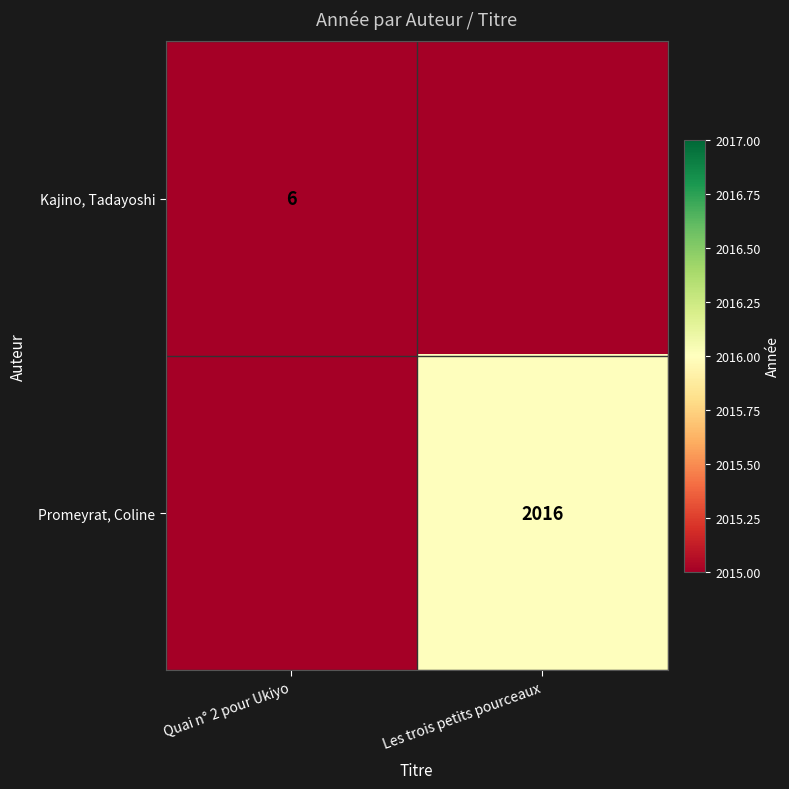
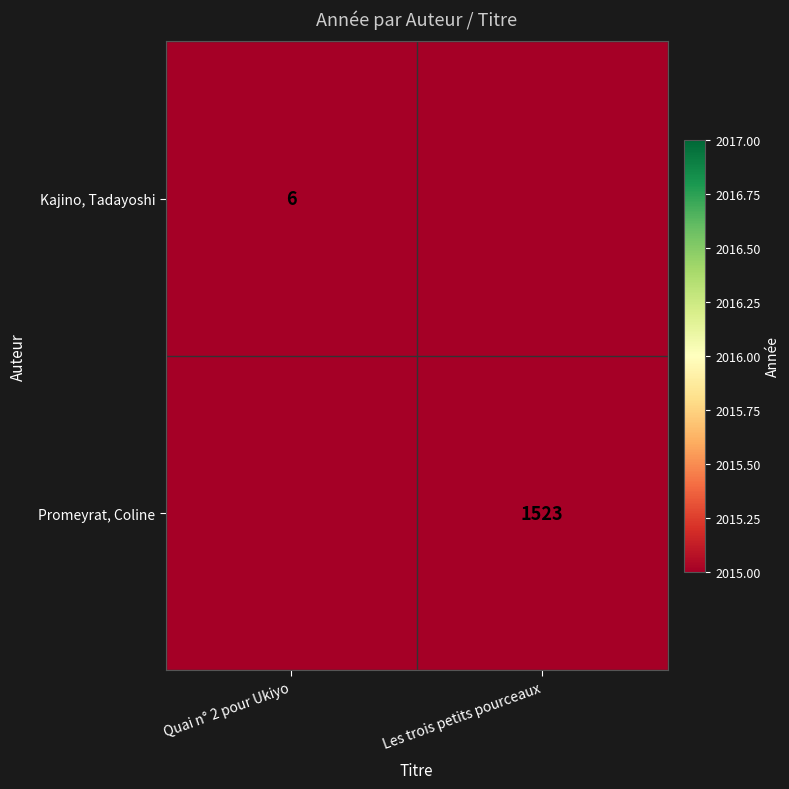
Promeyrat, Coline, Les trois petits pourceaux: 2016 -> 1523
